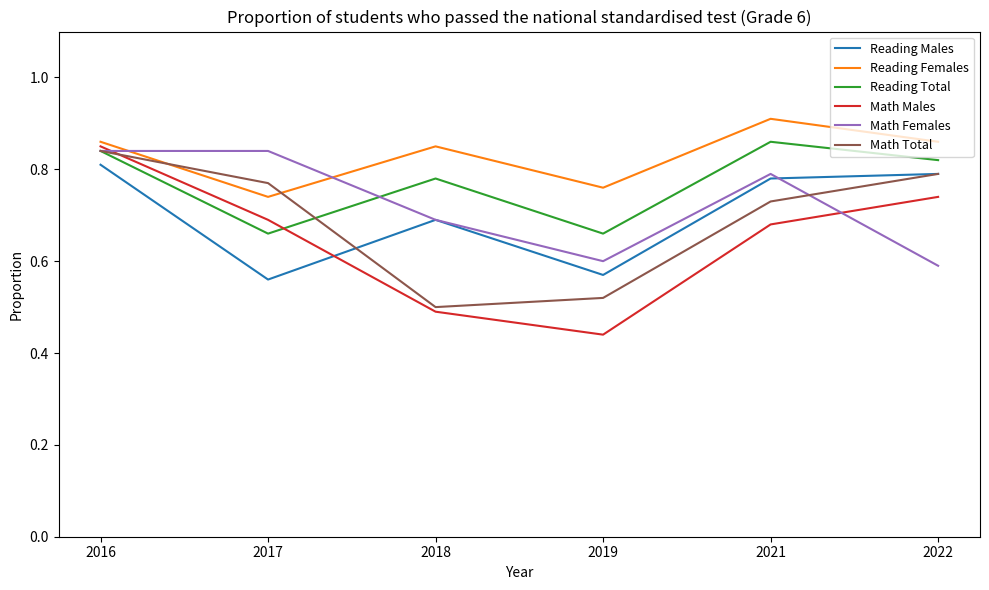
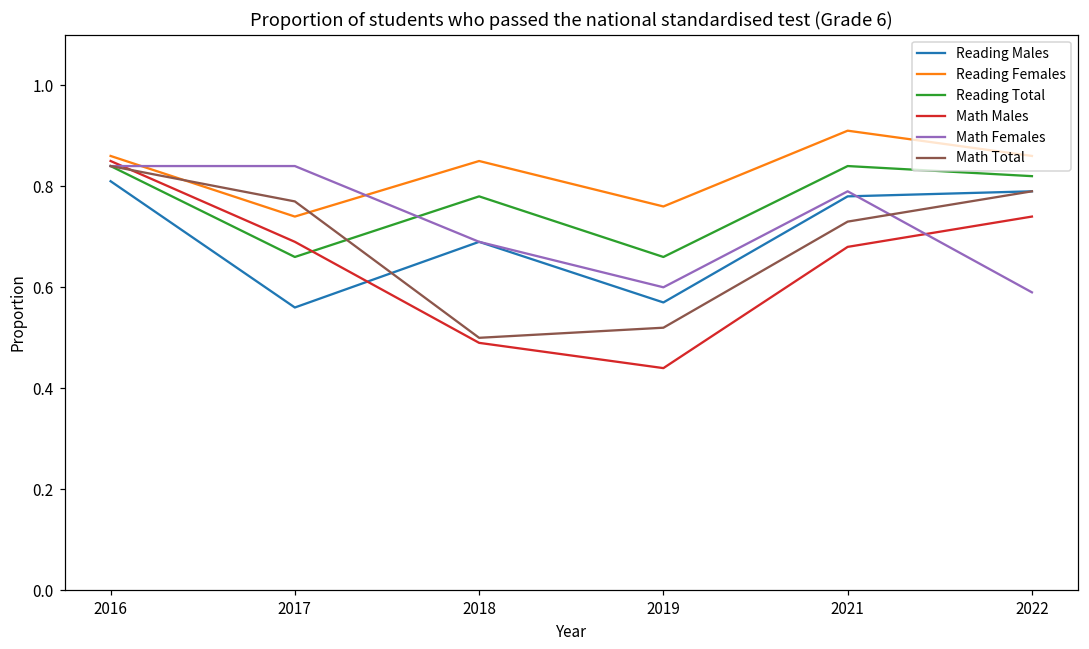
Reading Total, 2021: 0.86 -> 0.84
